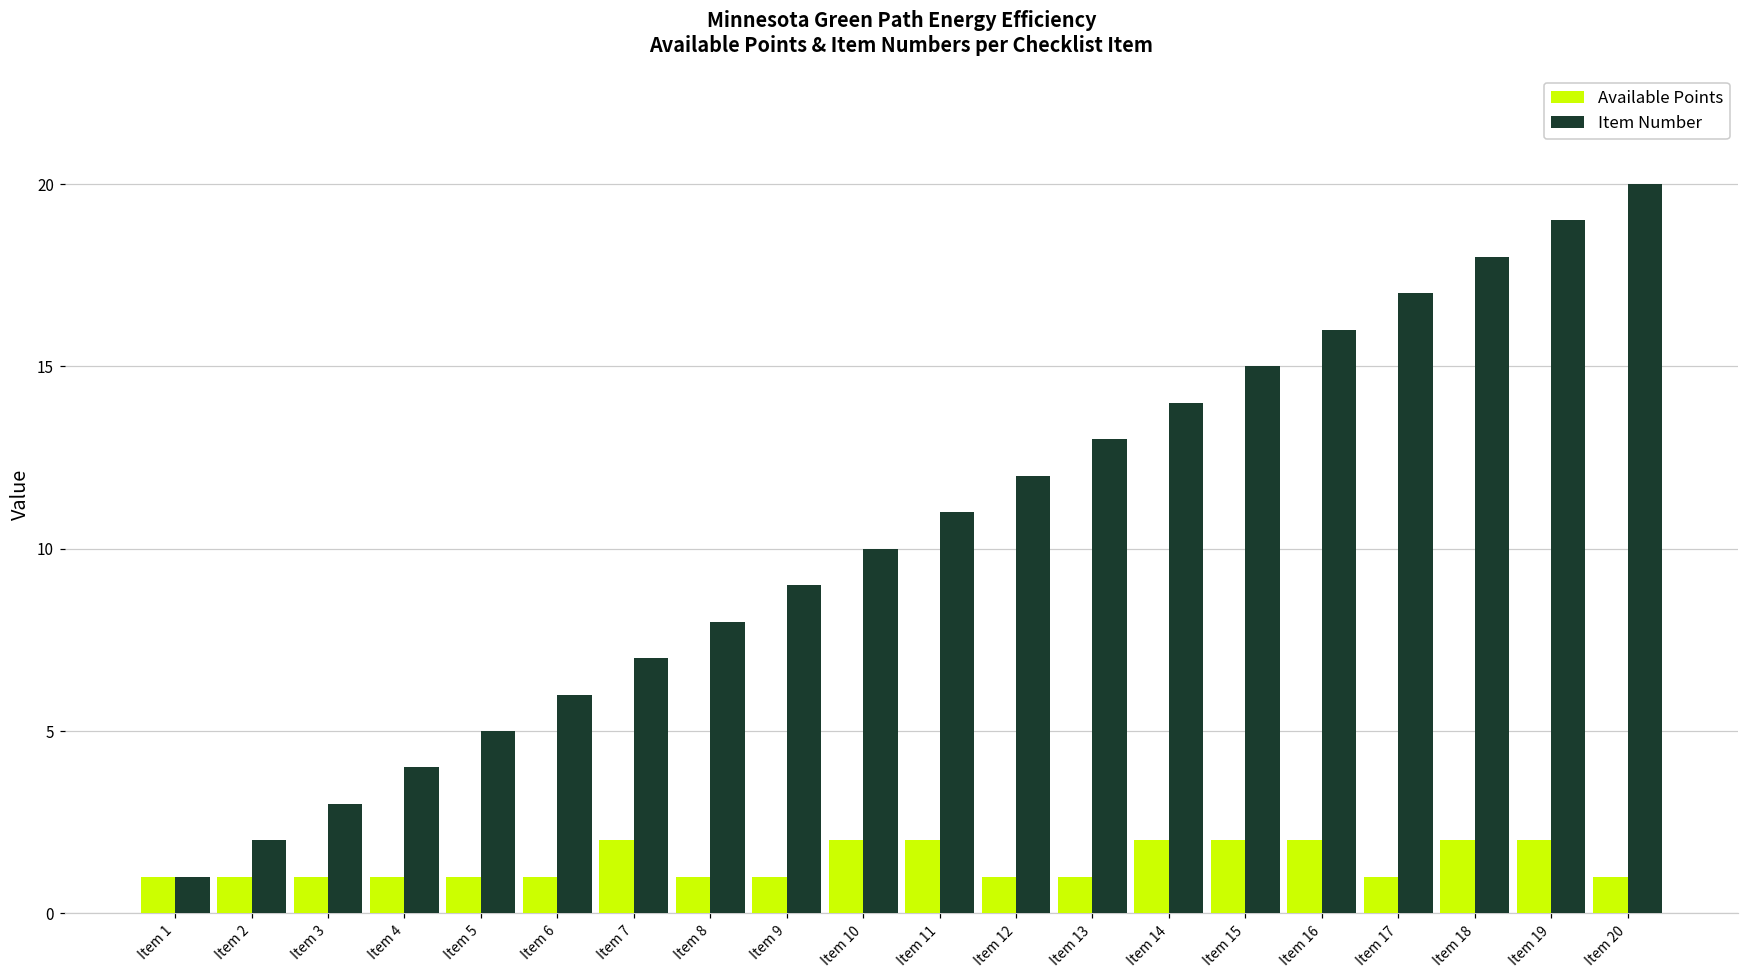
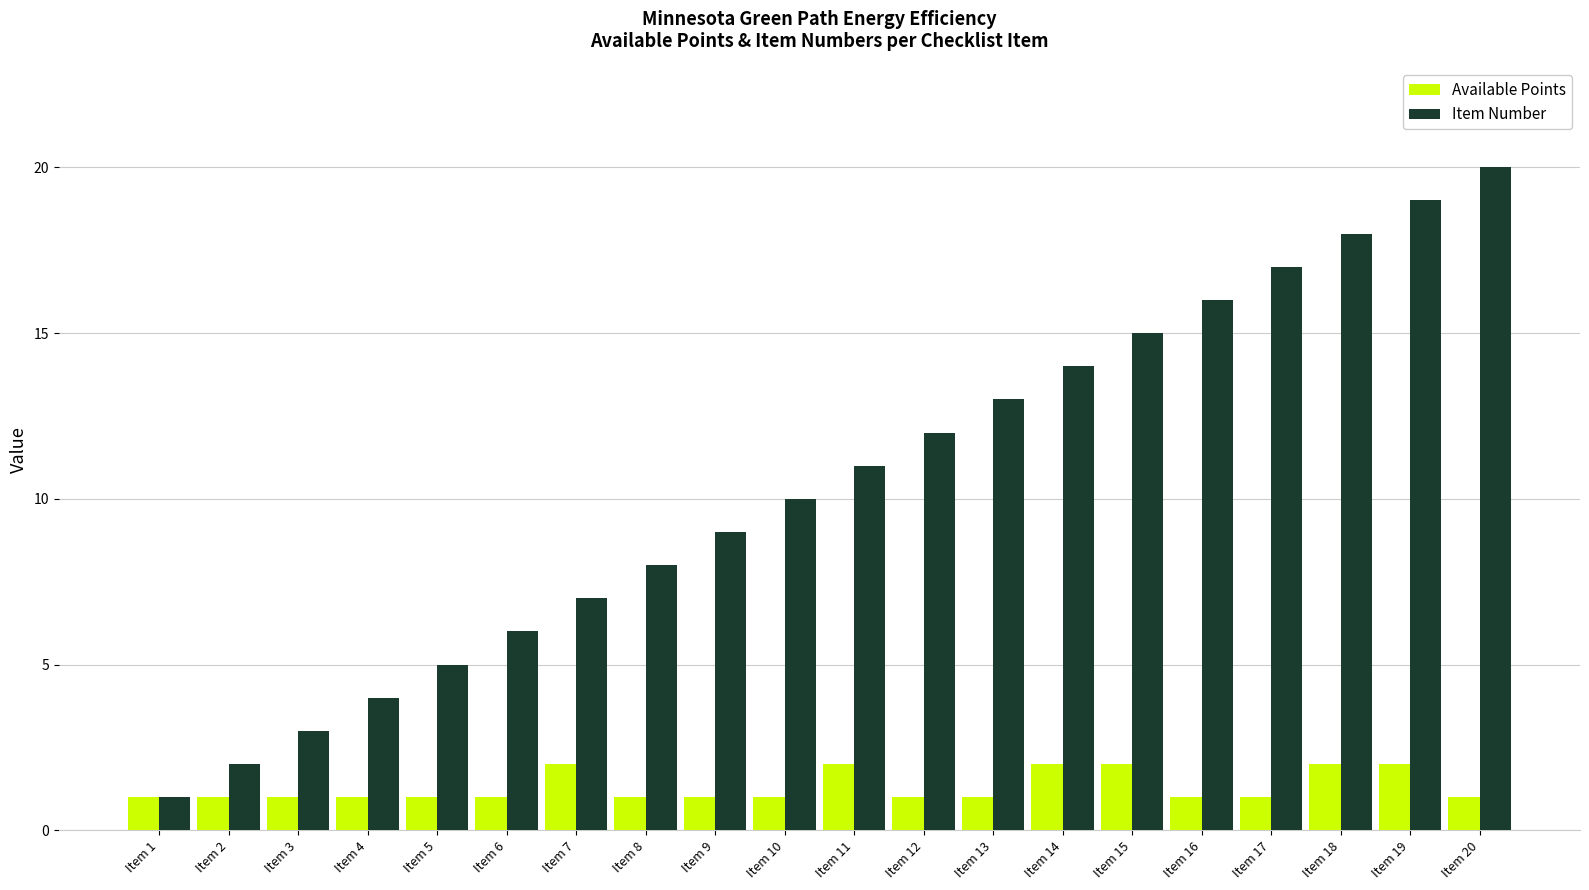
Available Points, Item 10: 2 -> 1
Available Points, Item 16: 2 -> 1
